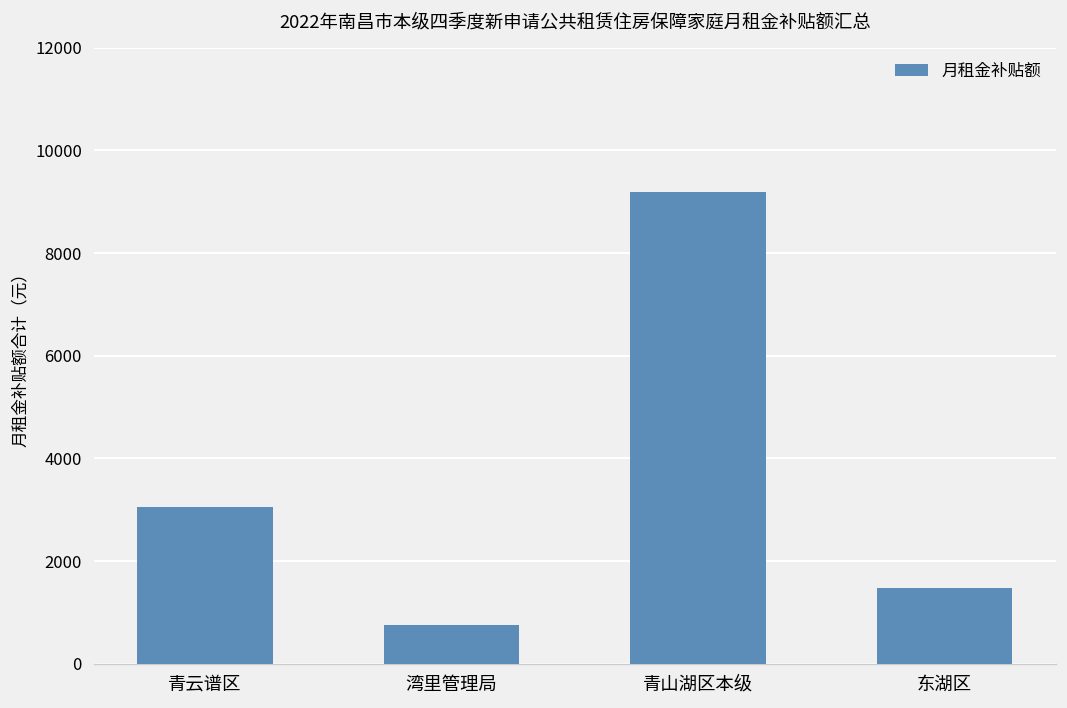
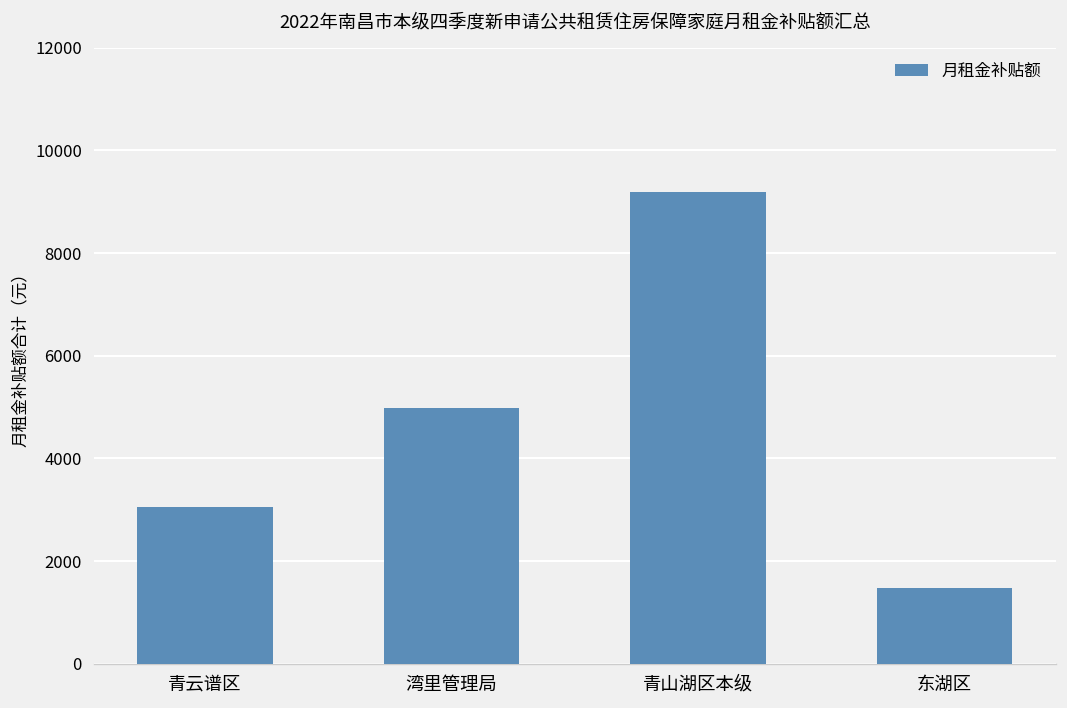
湾里管理局: 800 -> 5000
